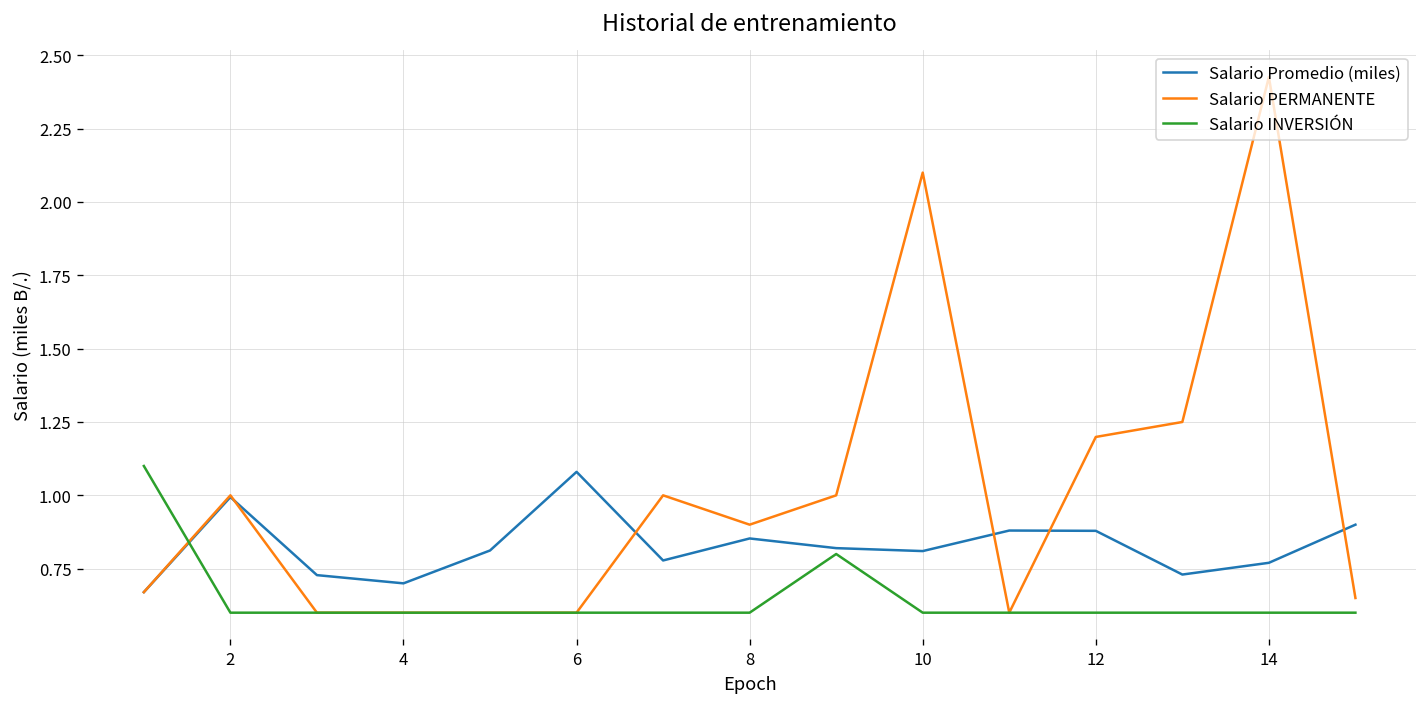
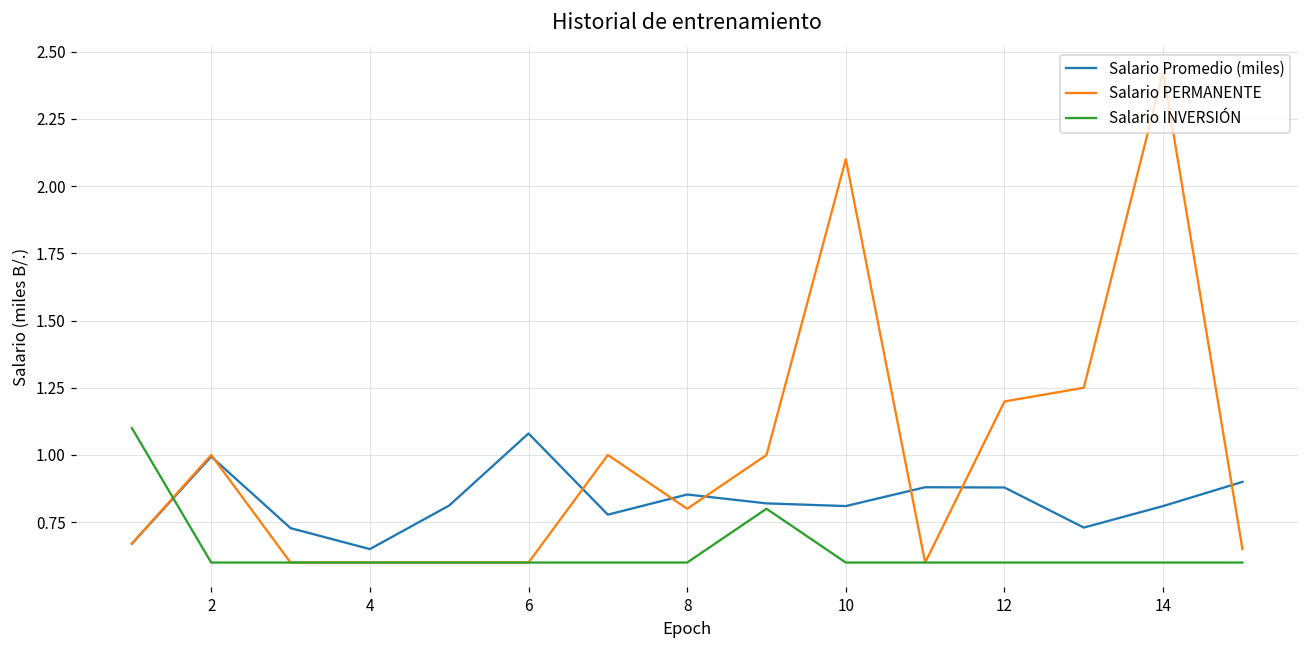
Salario Promedio (miles), 4: 0.70 -> 0.65
Salario PERMANENTE, 8: 0.9 -> 0.8
Salario Promedio (miles), 14: 0.77 -> 0.81
